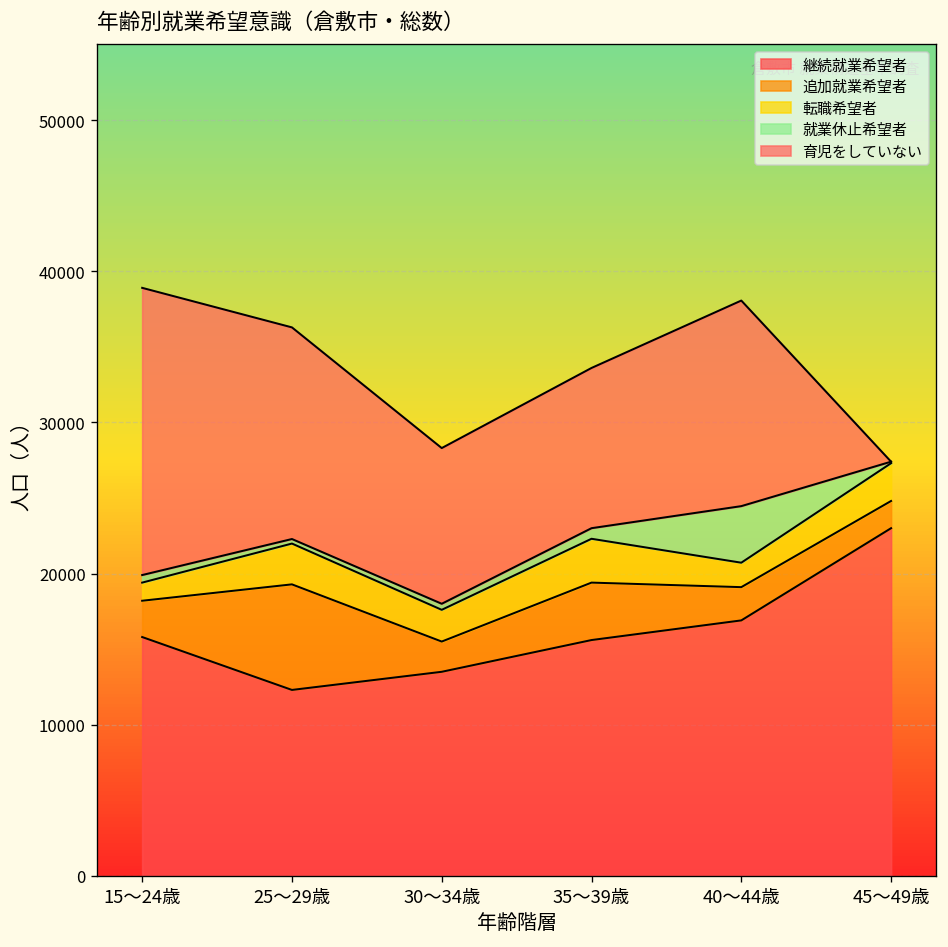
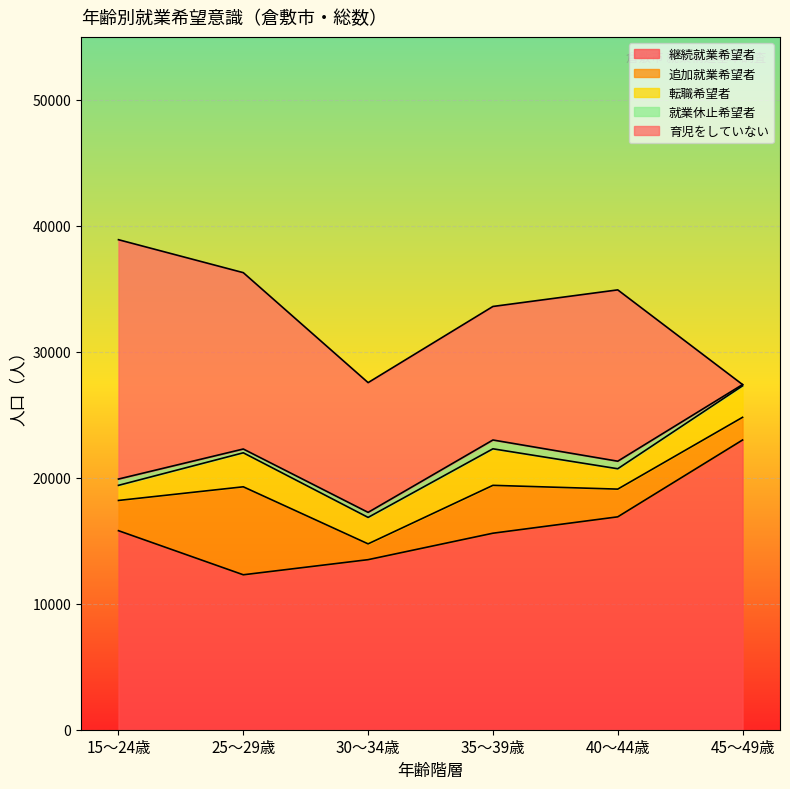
追加就業希望者, 30～34歳: 2000 -> 1300
就業休止希望者, 40～44歳: 3700 -> 600
